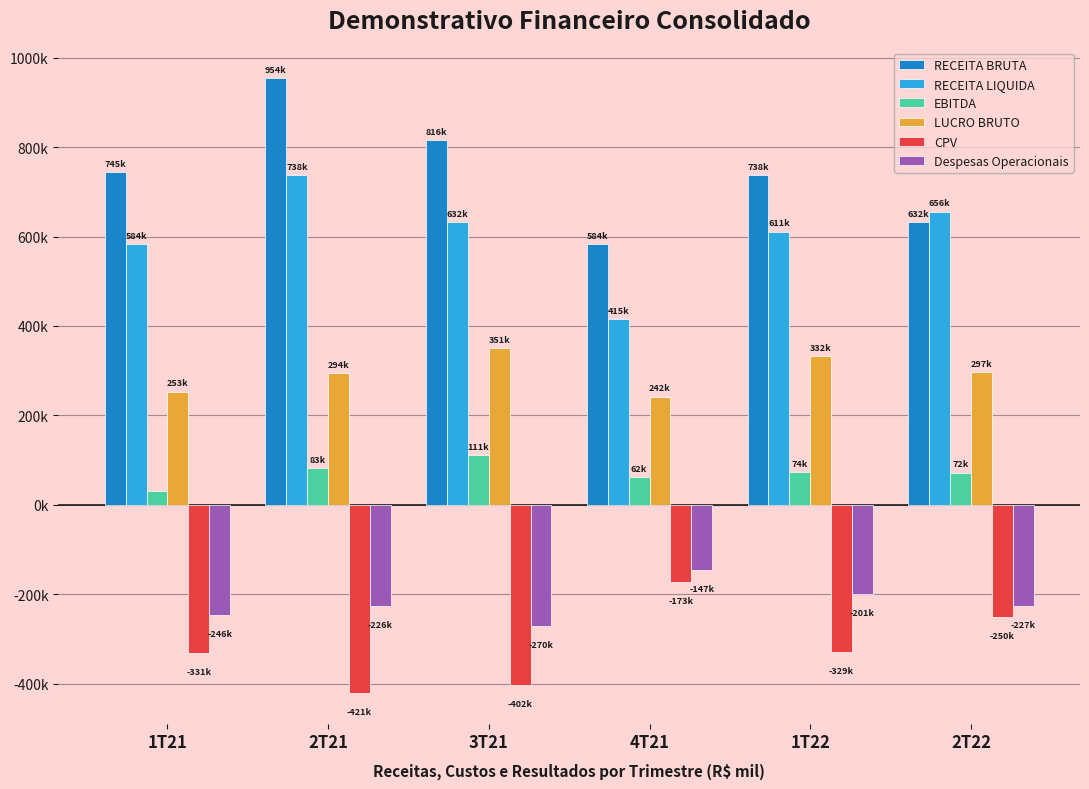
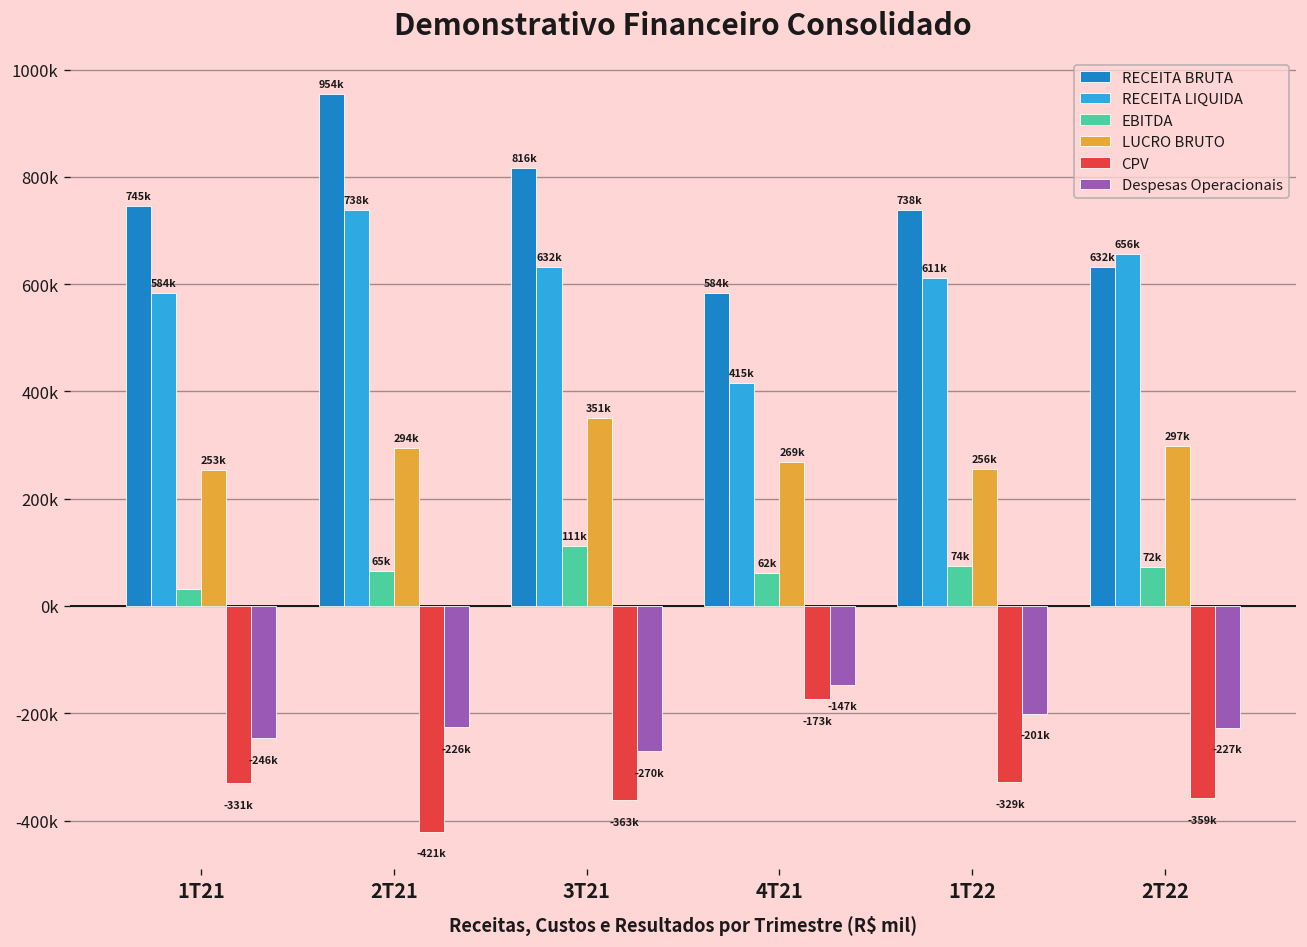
EBITDA, 2T21: 83k -> 65k
CPV, 3T21: -402k -> -363k
LUCRO BRUTO, 4T21: 242k -> 269k
LUCRO BRUTO, 1T22: 332k -> 256k
CPV, 2T22: -250k -> -359k
